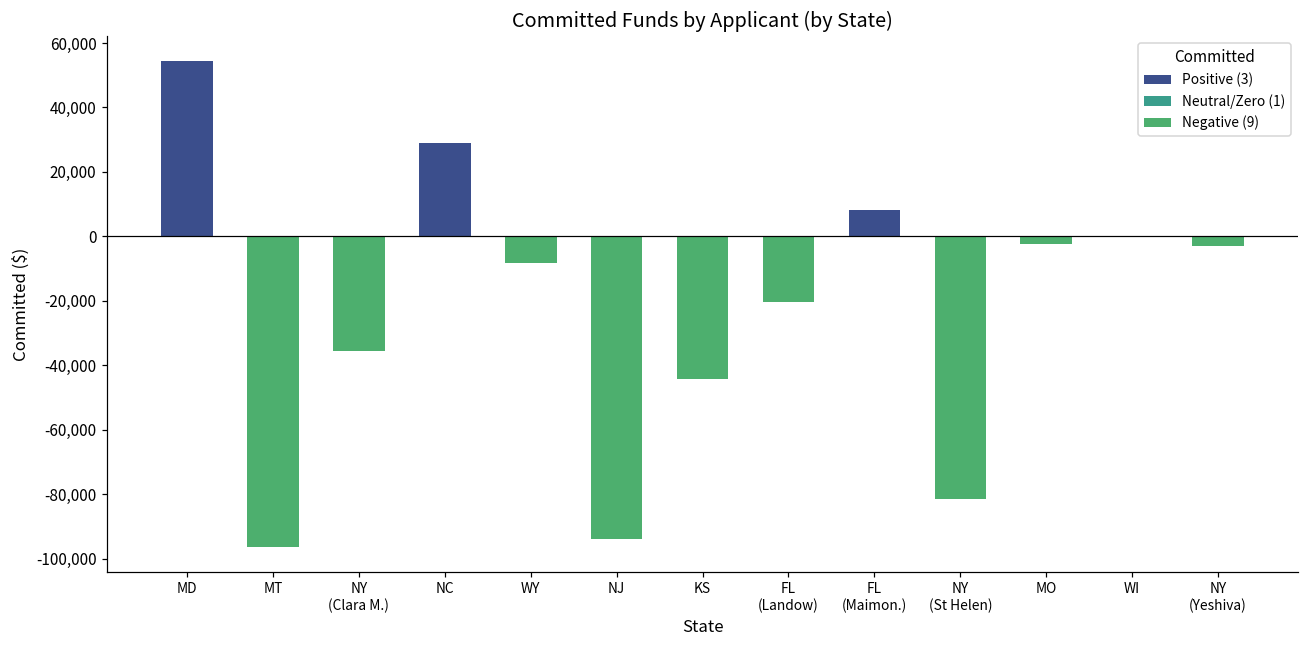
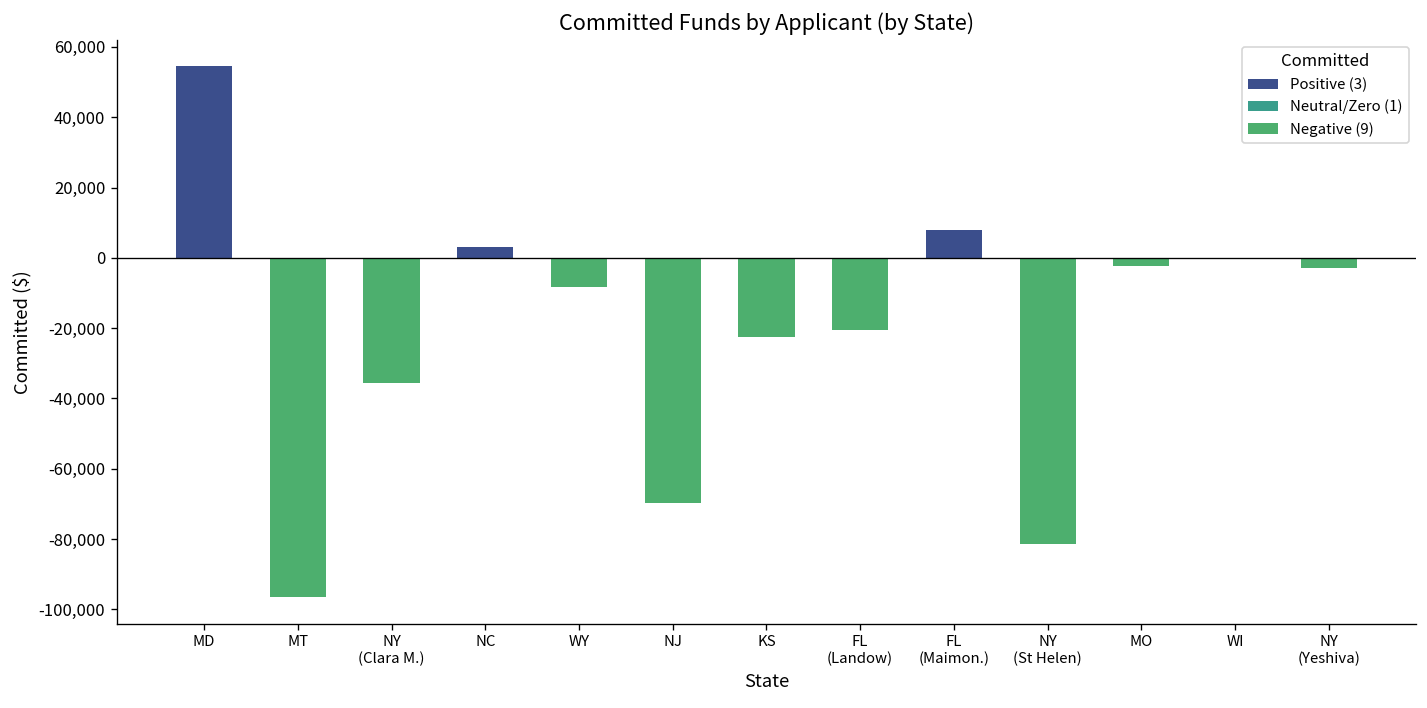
NC: 29,000 -> 3,000
NJ: -94,000 -> -70,000
KS: -44,000 -> -23,000
